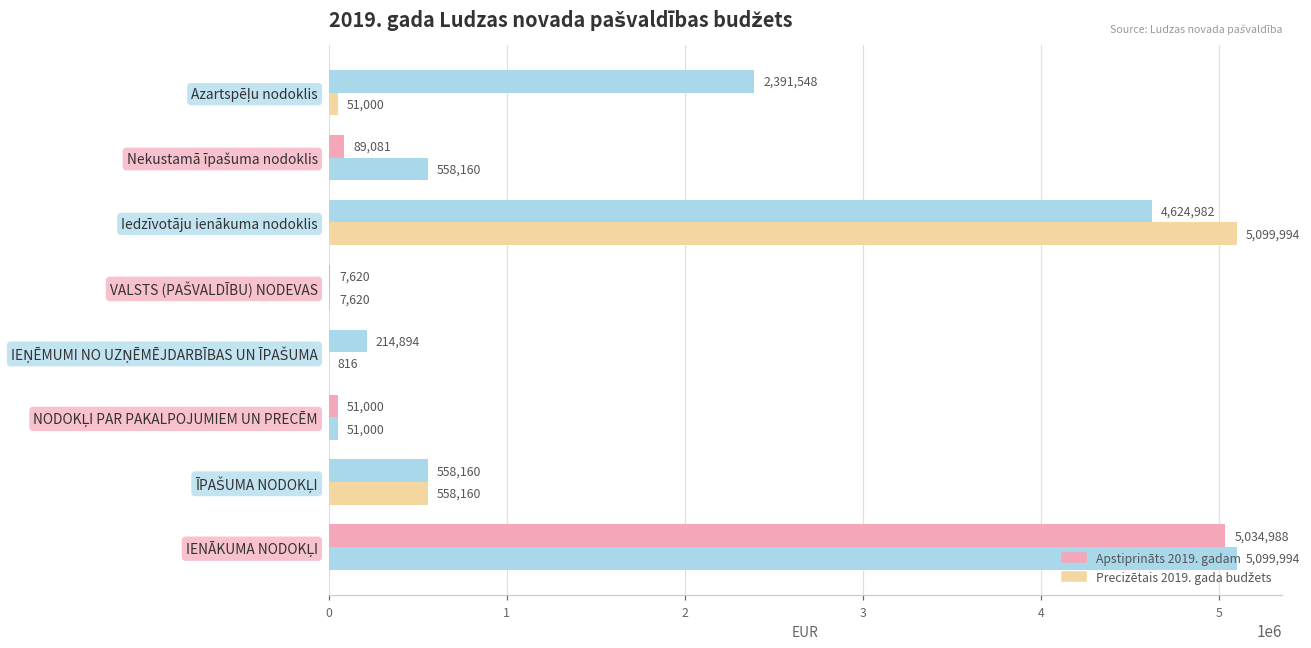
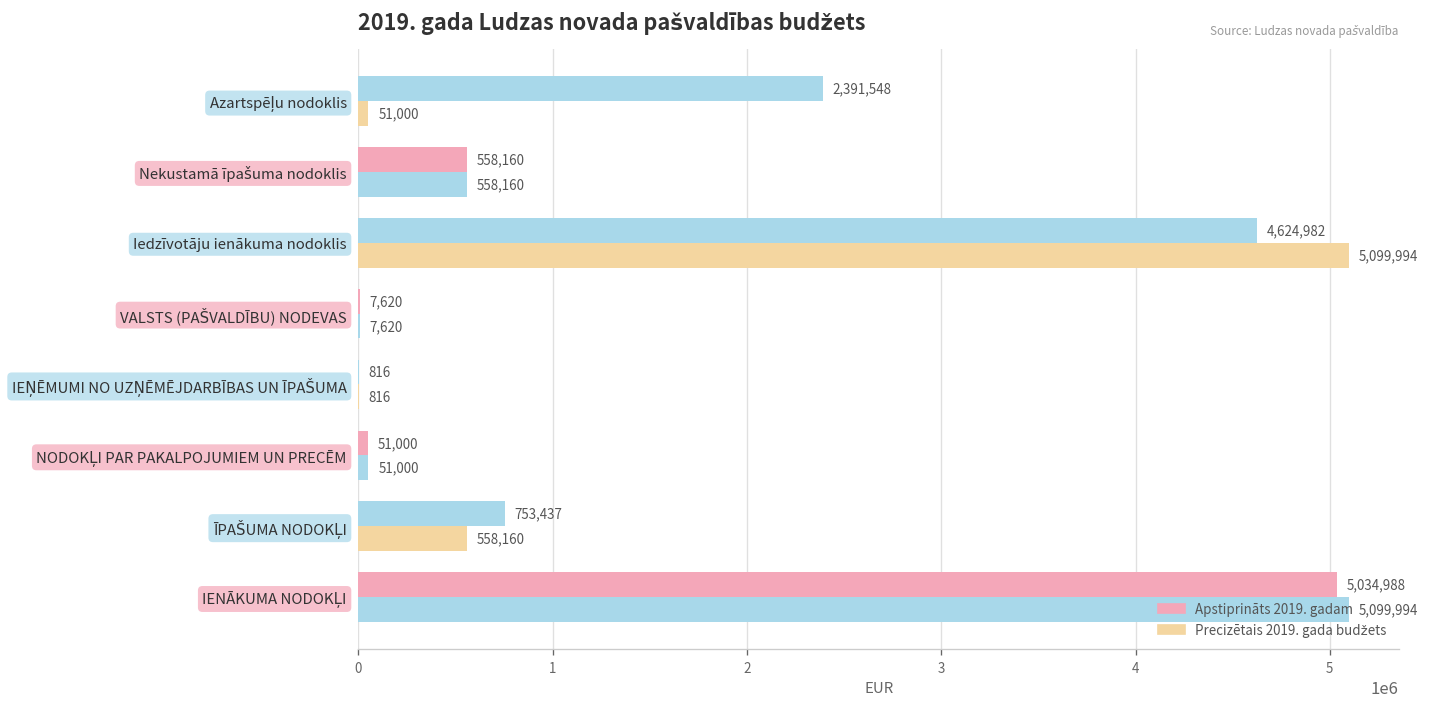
Apstiprināts 2019. gadam, Nekustamā īpašuma nodoklis: 89,081 -> 558,160
Apstiprināts 2019. gadam, IEŅĒMUMI NO UZŅĒMĒJDARBĪBAS UN ĪPAŠUMA: 214,894 -> 816
Apstiprināts 2019. gadam, ĪPAŠUMA NODOKĻI: 558,160 -> 753,437
